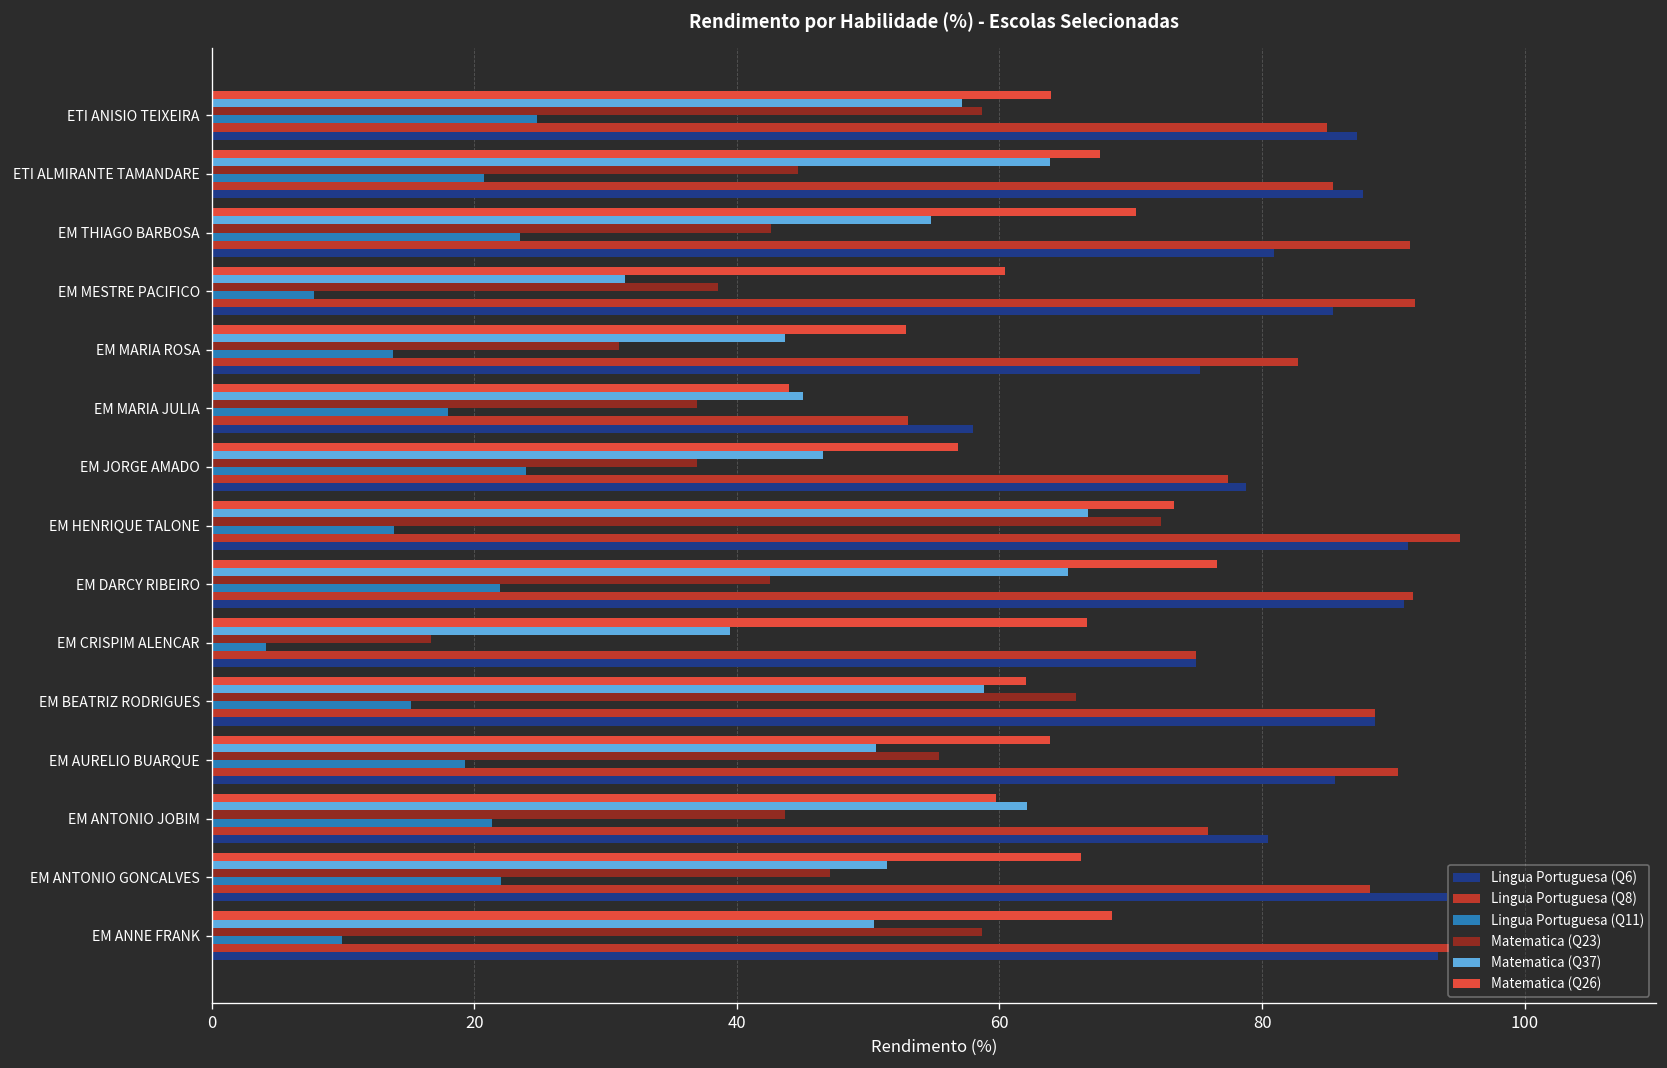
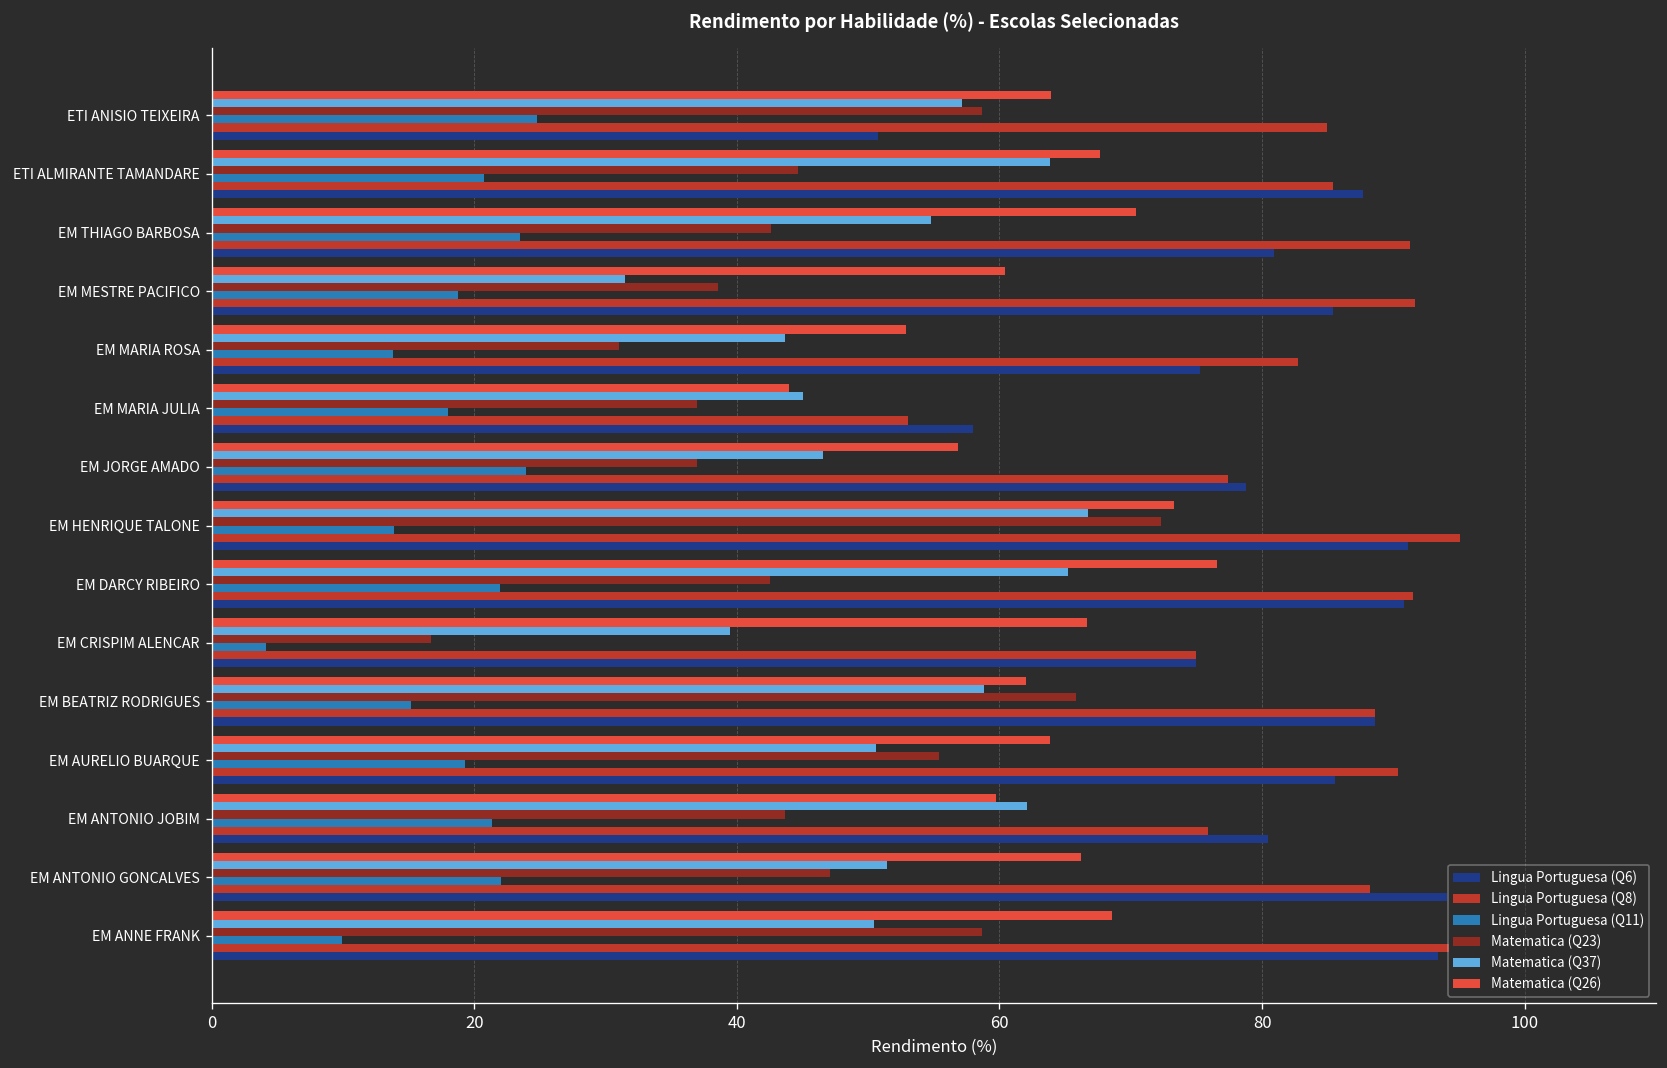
Lingua Portuguesa (Q6), ETI ANISIO TEIXEIRA: 87.2 -> 50.8
Lingua Portuguesa (Q11), EM MESTRE PACIFICO: 7.8 -> 18.8
